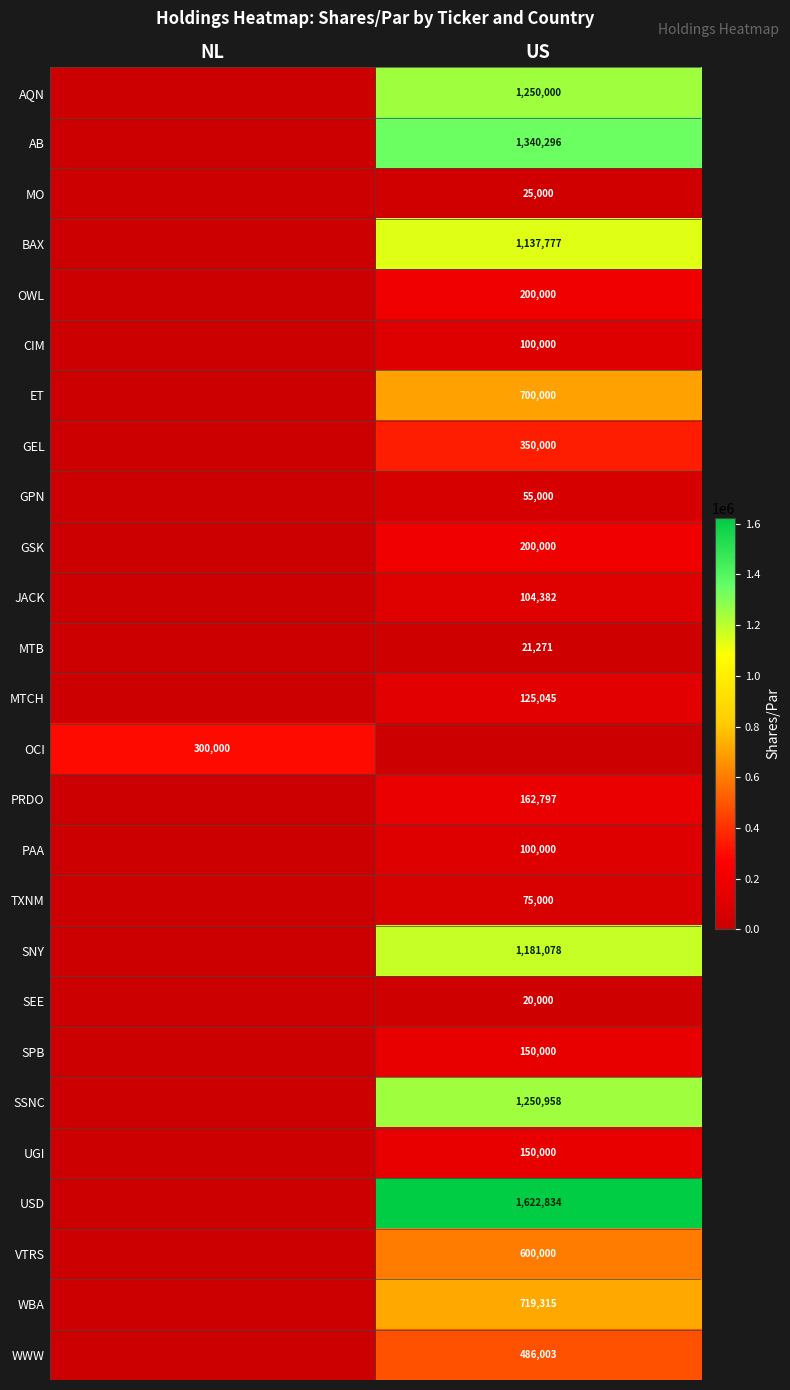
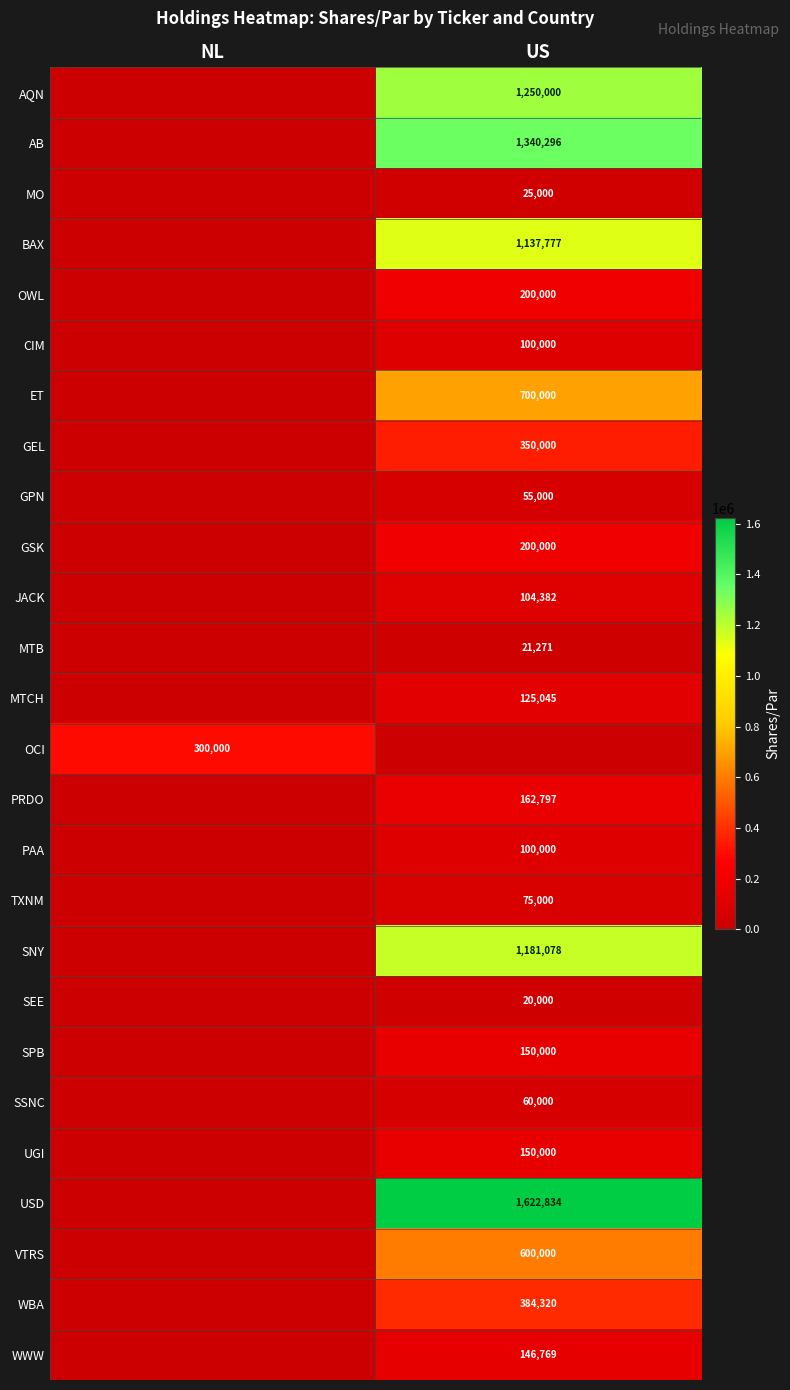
SSNC, US: 1,250,958 -> 60,000
WBA, US: 719,315 -> 384,320
WWW, US: 486,003 -> 146,769
